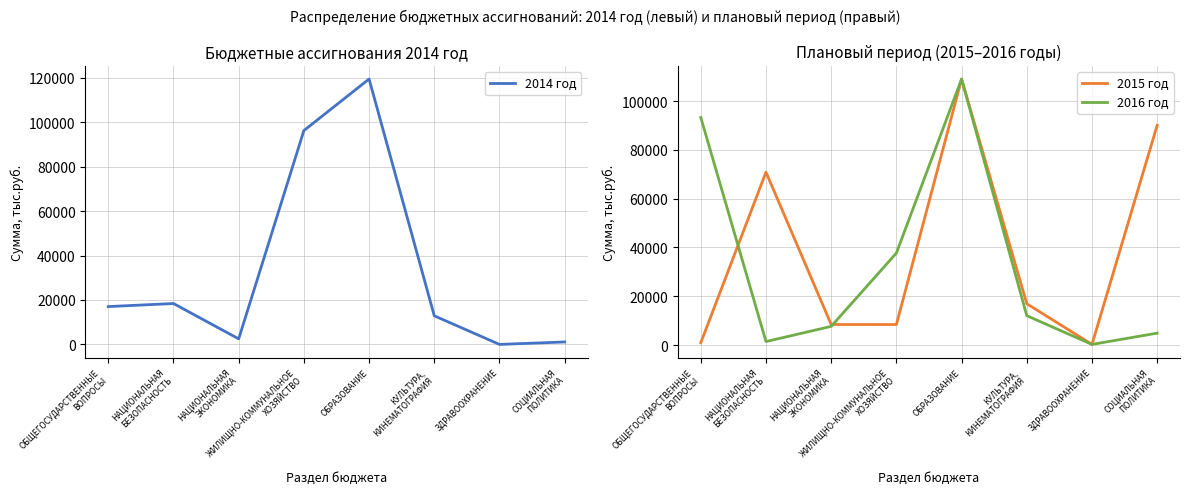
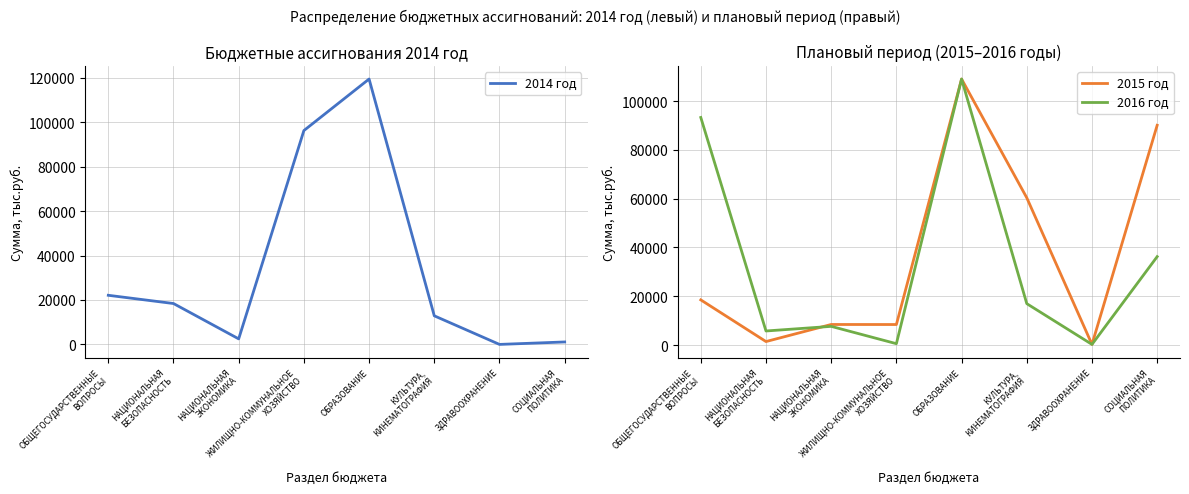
Бюджетные ассигнования 2014 год, ОБЩЕГОСУДАРСТВЕННЫЕ ВОПРОСЫ: 17000 -> 22000
Плановый период (2015–2016 годы), 2015 год, ОБЩЕГОСУДАРСТВЕННЫЕ ВОПРОСЫ: 1000 -> 19000
Плановый период (2015–2016 годы), 2015 год, НАЦИОНАЛЬНАЯ БЕЗОПАСНОСТЬ: 71000 -> 1000
Плановый период (2015–2016 годы), 2016 год, НАЦИОНАЛЬНАЯ БЕЗОПАСНОСТЬ: 1000 -> 6000
Плановый период (2015–2016 годы), 2016 год, ЖИЛИЩНО-КОММУНАЛЬНОЕ ХОЗЯЙСТВО: 38000 -> 1000
Плановый период (2015–2016 годы), 2015 год, КУЛЬТУРА, КИНЕМАТОГРАФИЯ: 17000 -> 60000
Плановый период (2015–2016 годы), 2016 год, КУЛЬТУРА, КИНЕМАТОГРАФИЯ: 12000 -> 17000
Плановый период (2015–2016 годы), 2016 год, СОЦИАЛЬНАЯ ПОЛИТИКА: 5000 -> 36000
